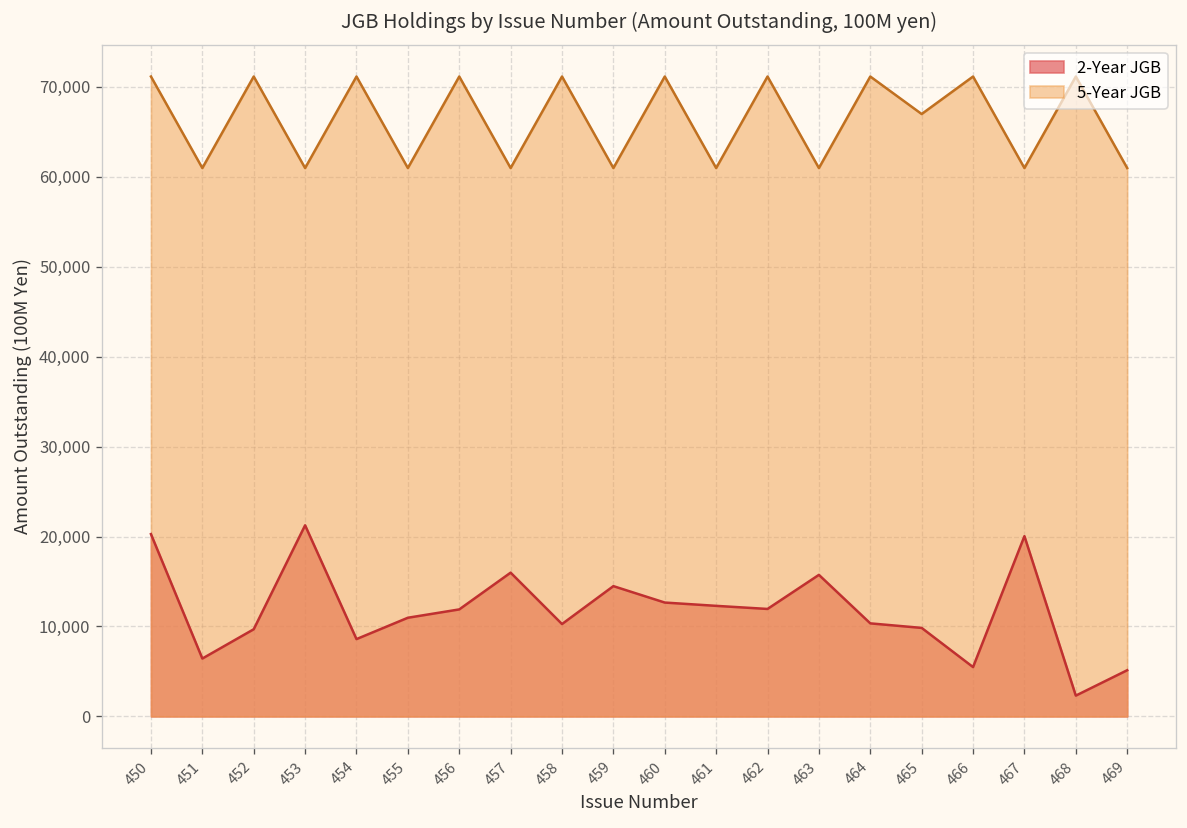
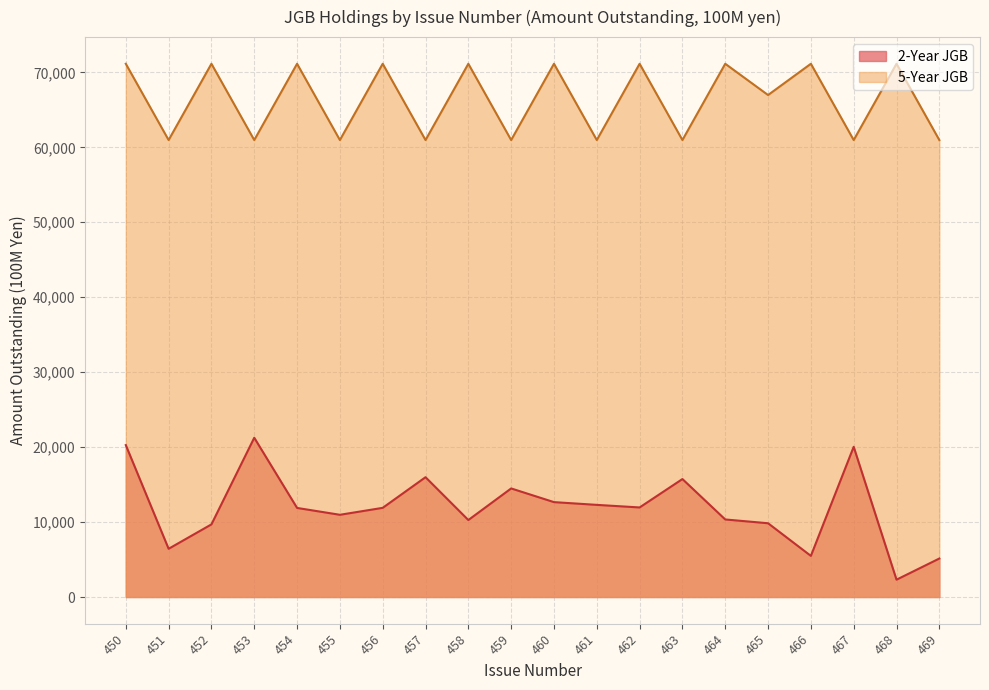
2-Year JGB, 454: 9,000 -> 12,000
